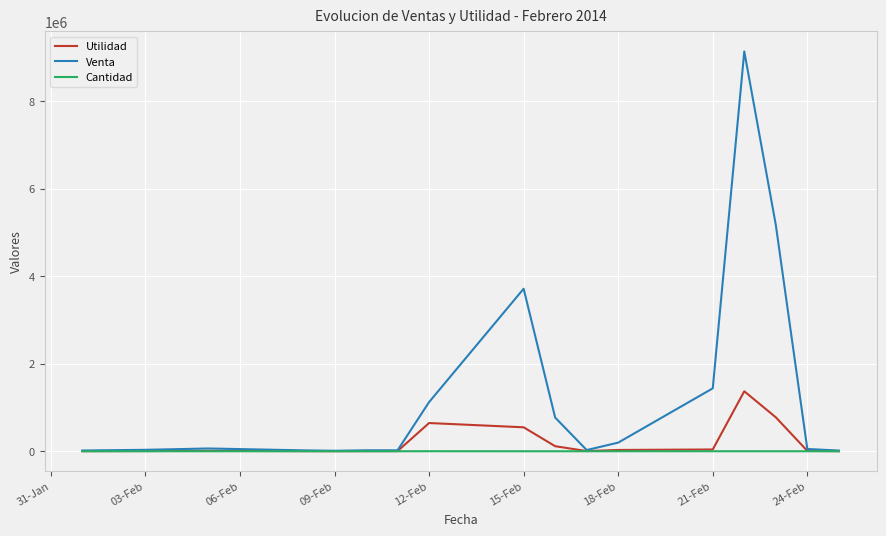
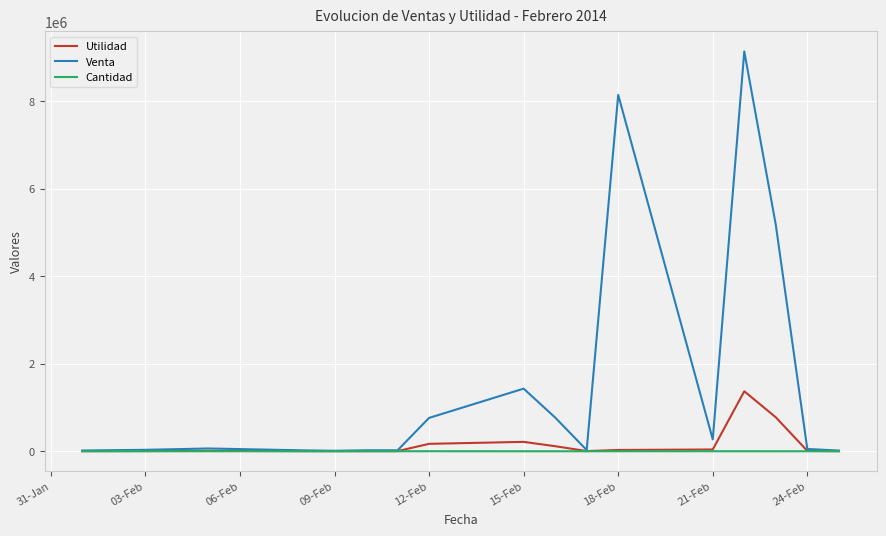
Utilidad, 12-Feb: 600000 -> 200000
Venta, 12-Feb: 1100000 -> 800000
Utilidad, 15-Feb: 500000 -> 200000
Venta, 15-Feb: 3700000 -> 1400000
Venta, 18-Feb: 200000 -> 8100000
Venta, 21-Feb: 1400000 -> 300000
